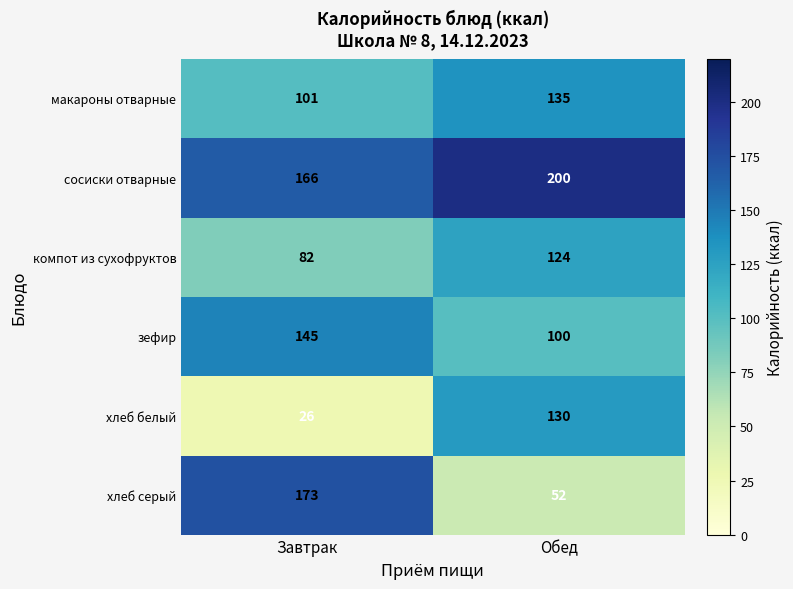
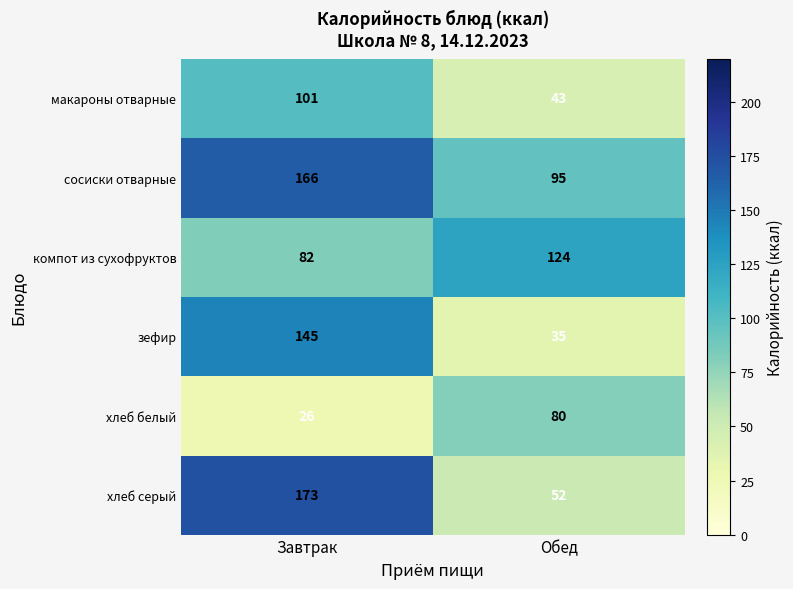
макароны отварные, Обед: 135 -> 43
сосиски отварные, Обед: 200 -> 95
зефир, Обед: 100 -> 35
хлеб белый, Обед: 130 -> 80
